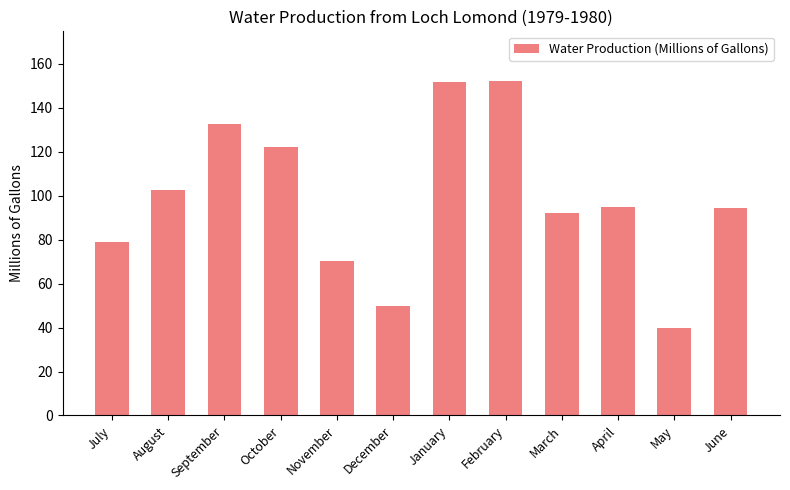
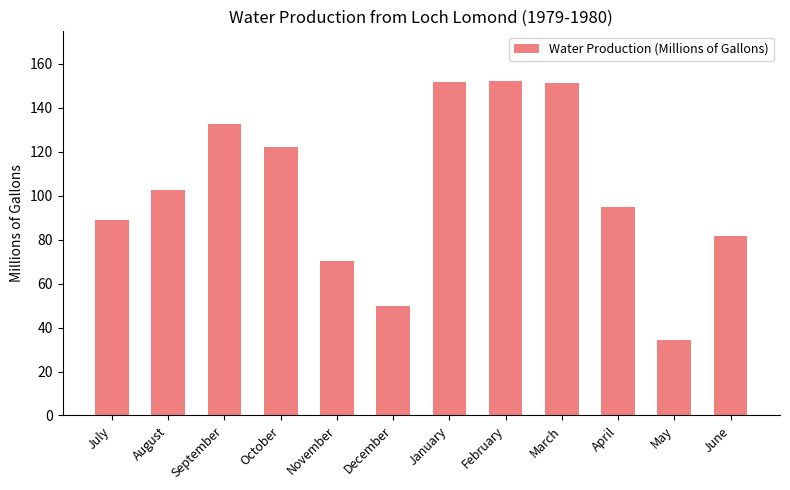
July: 79 -> 89
March: 92 -> 151
May: 40 -> 34
June: 94 -> 82
